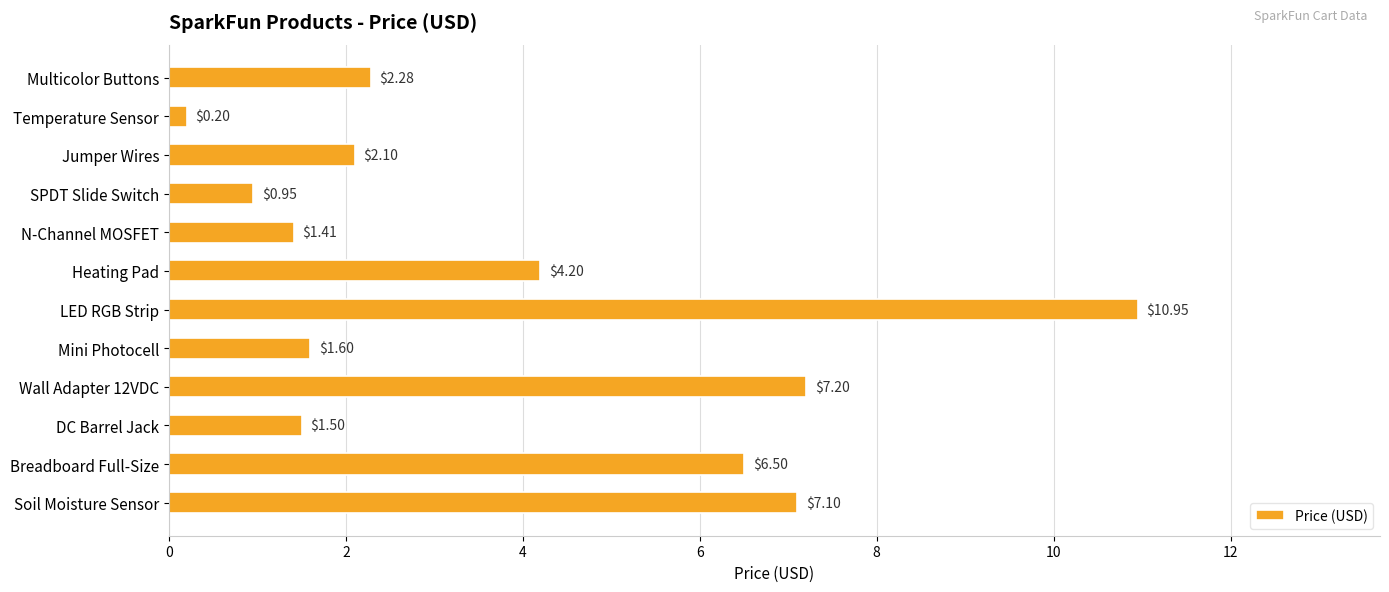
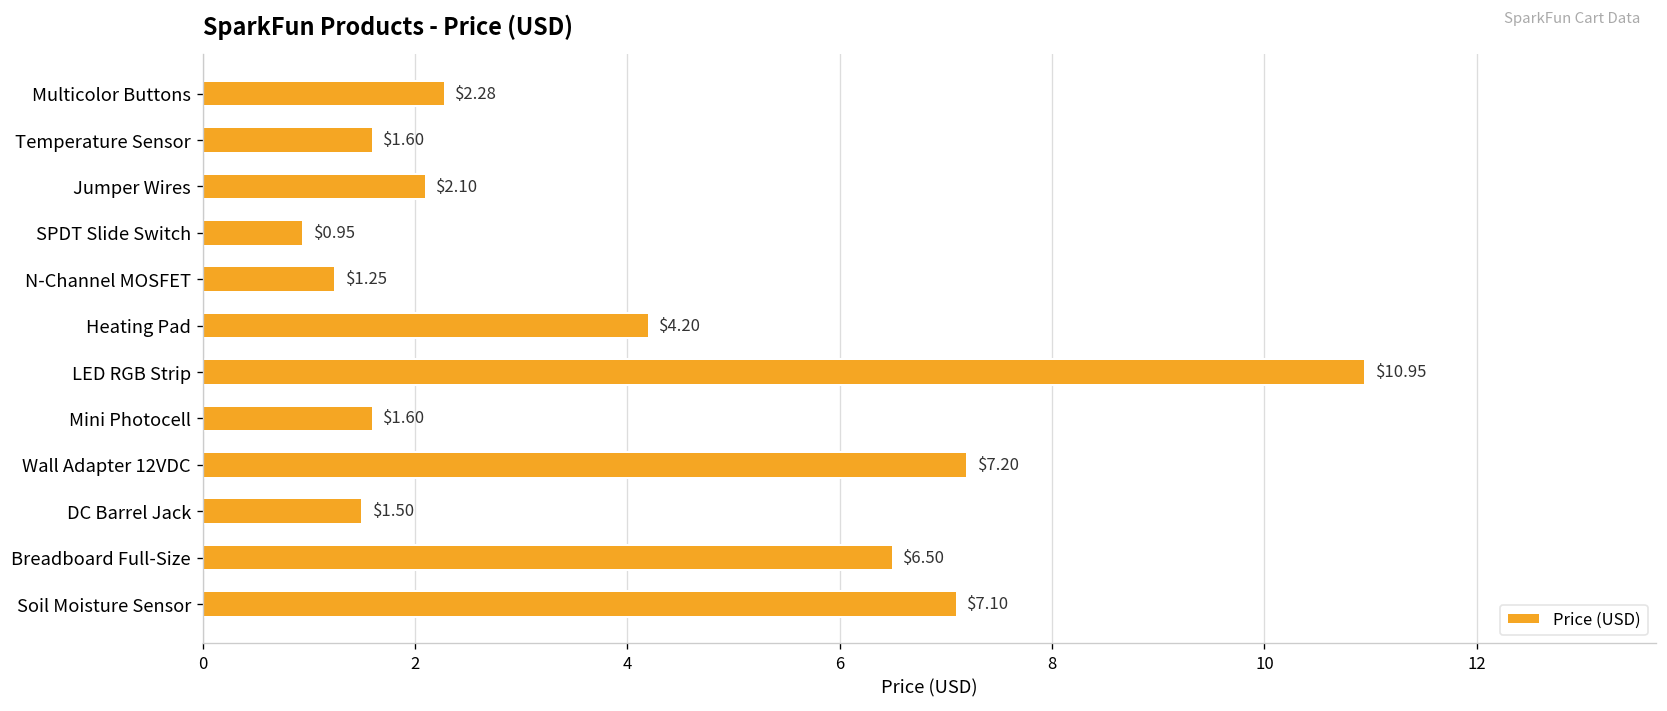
Temperature Sensor: $0.20 -> $1.60
N-Channel MOSFET: $1.41 -> $1.25
